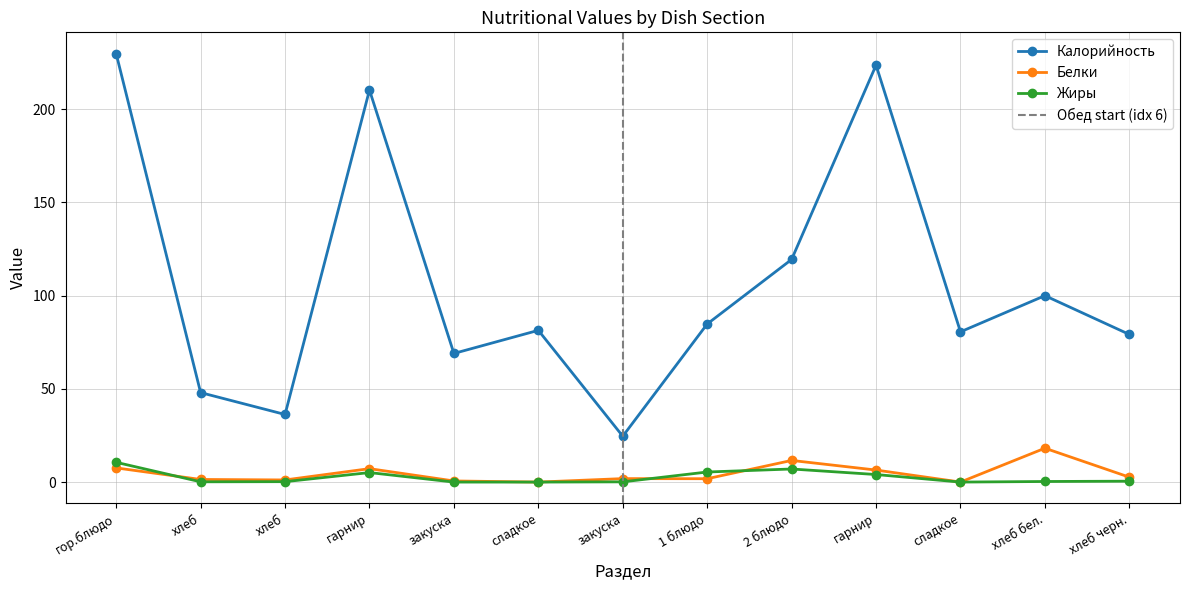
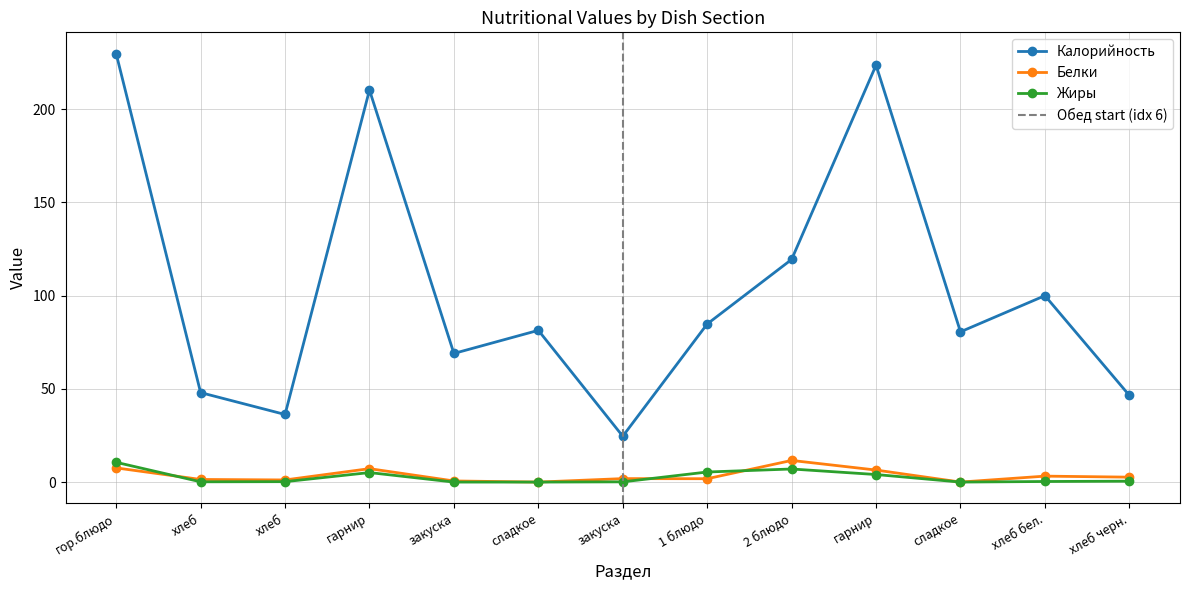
Белки, хлеб бел.: 18 -> 3
Калорийность, хлеб черн.: 79 -> 47
